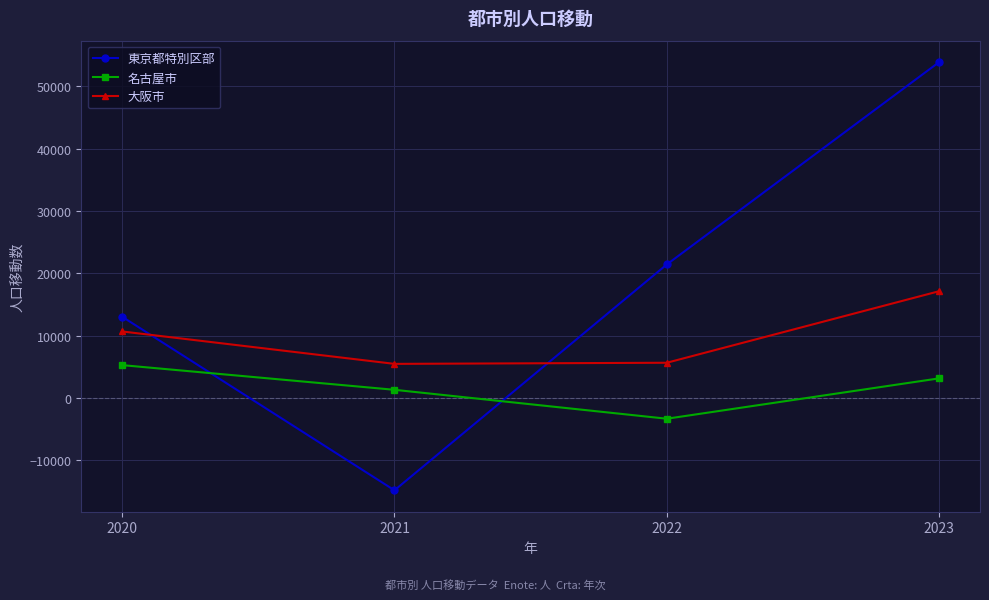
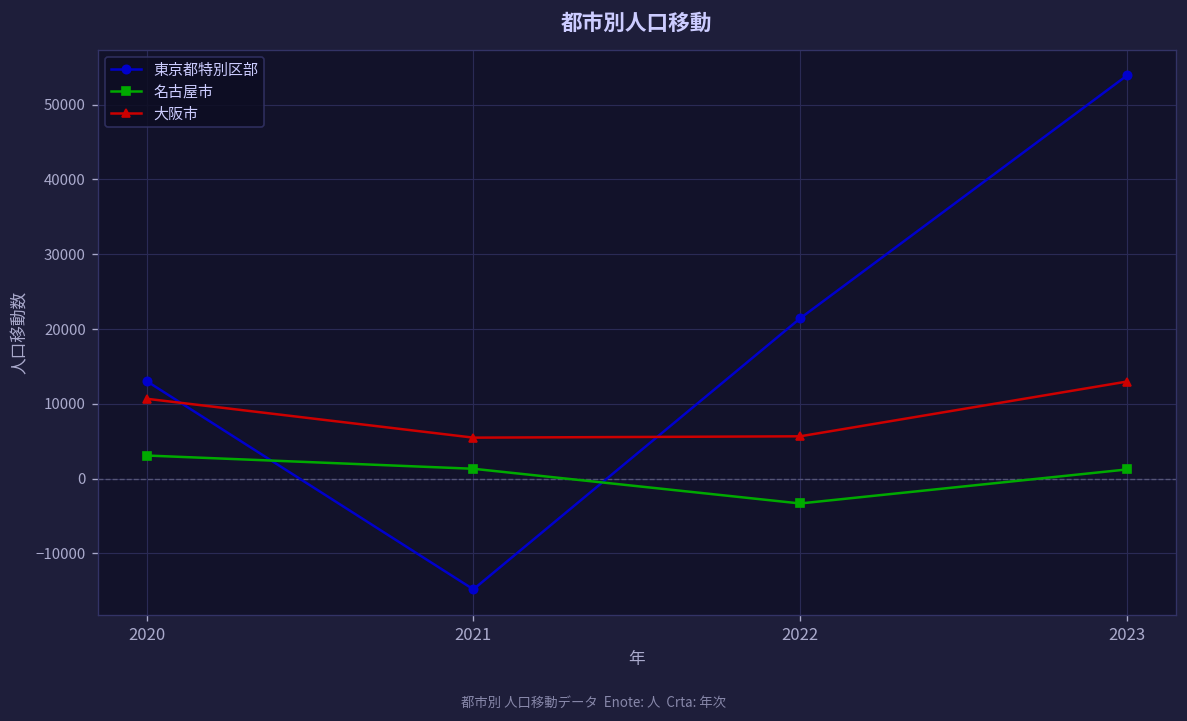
名古屋市, 2020: 5000 -> 3000
名古屋市, 2023: 3000 -> 1000
大阪市, 2023: 17000 -> 13000
